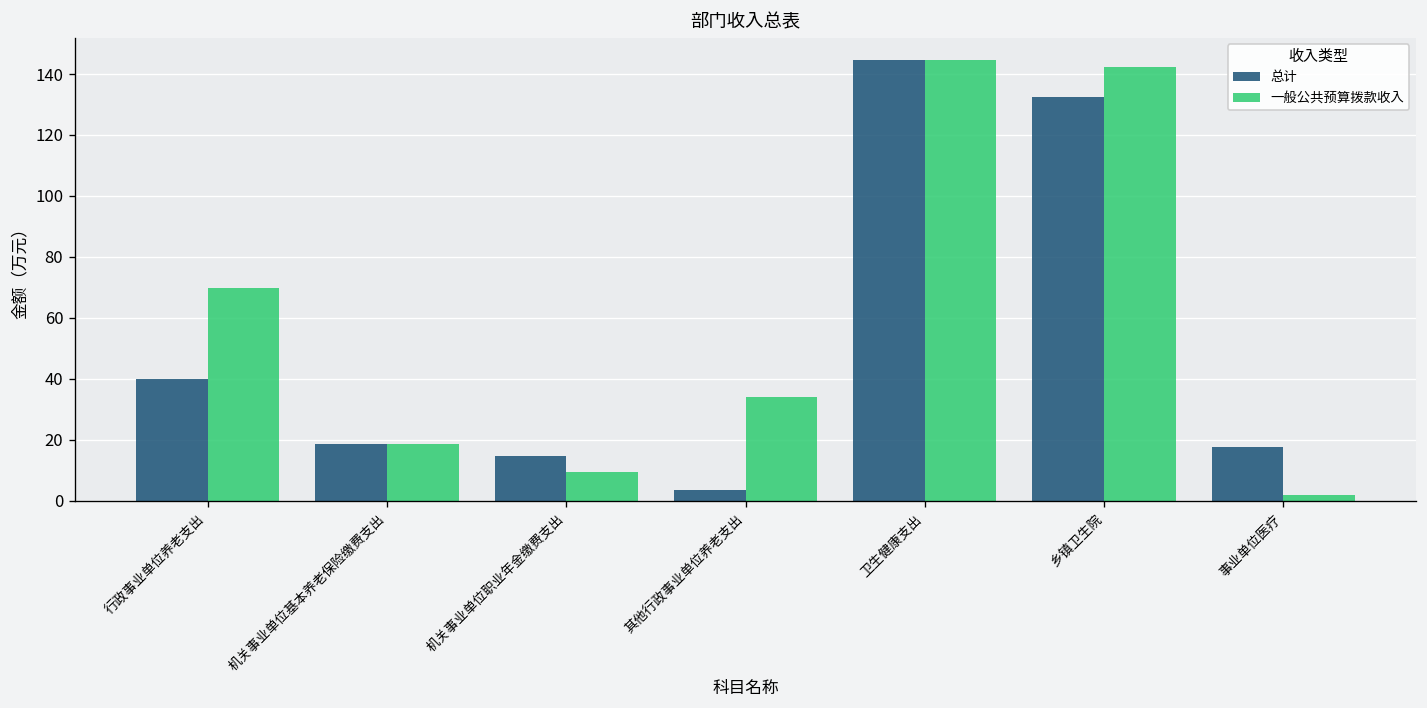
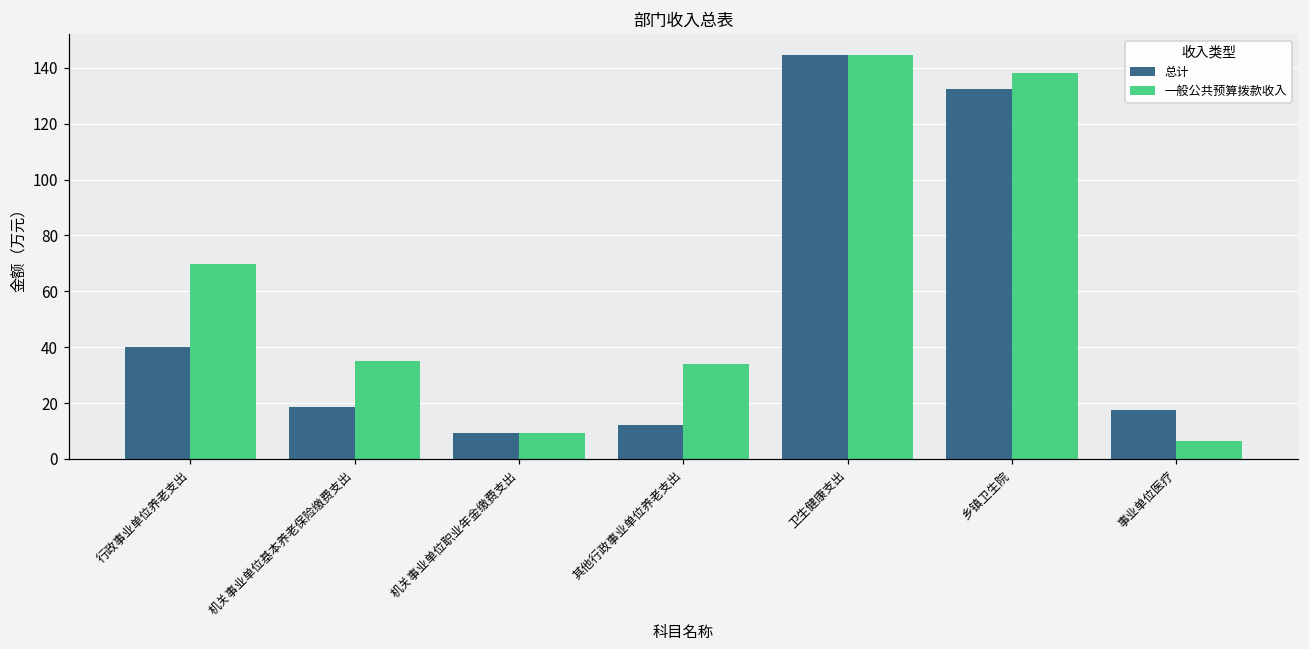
一般公共预算拨款收入, 机关事业单位基本养老保险缴费支出: 19 -> 35
总计, 机关事业单位职业年金缴费支出: 15 -> 9
总计, 其他行政事业单位养老支出: 3 -> 12
一般公共预算拨款收入, 乡镇卫生院: 142 -> 138
一般公共预算拨款收入, 事业单位医疗: 2 -> 7
